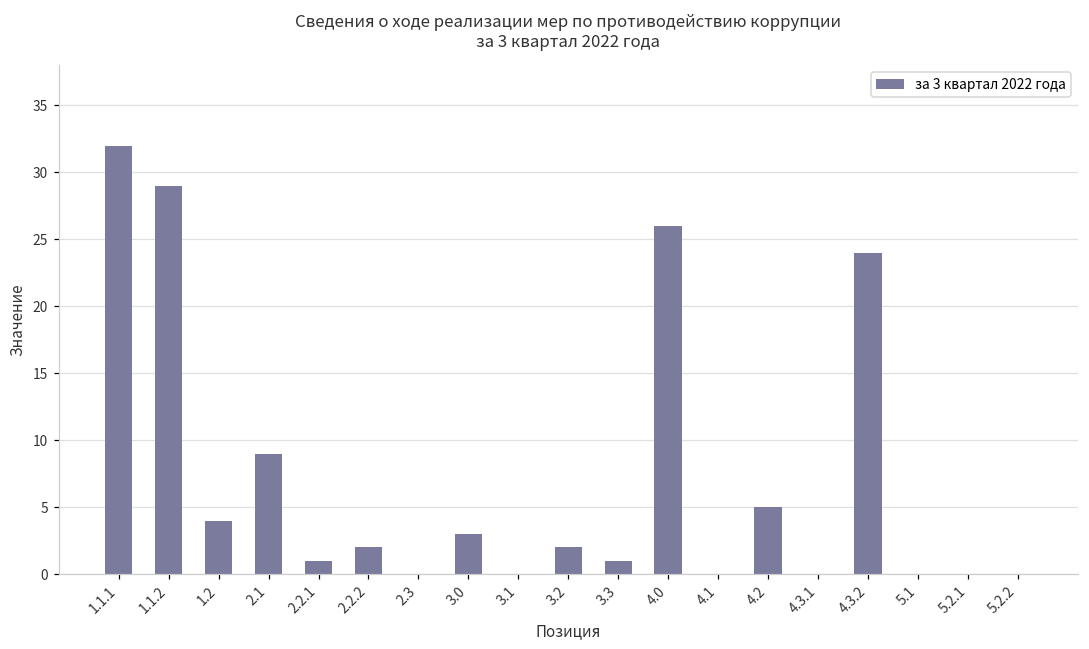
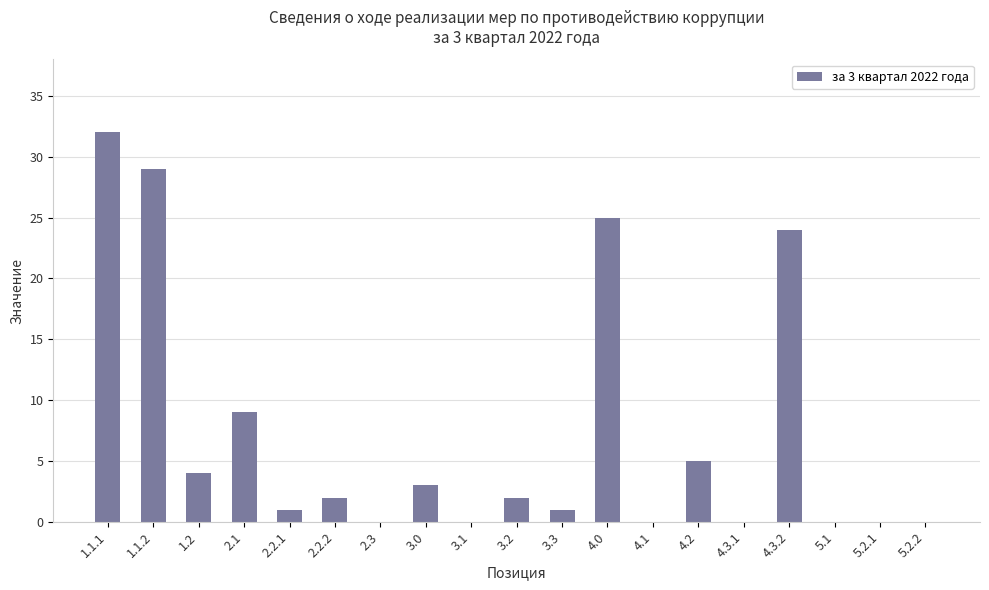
4.0: 26 -> 25
